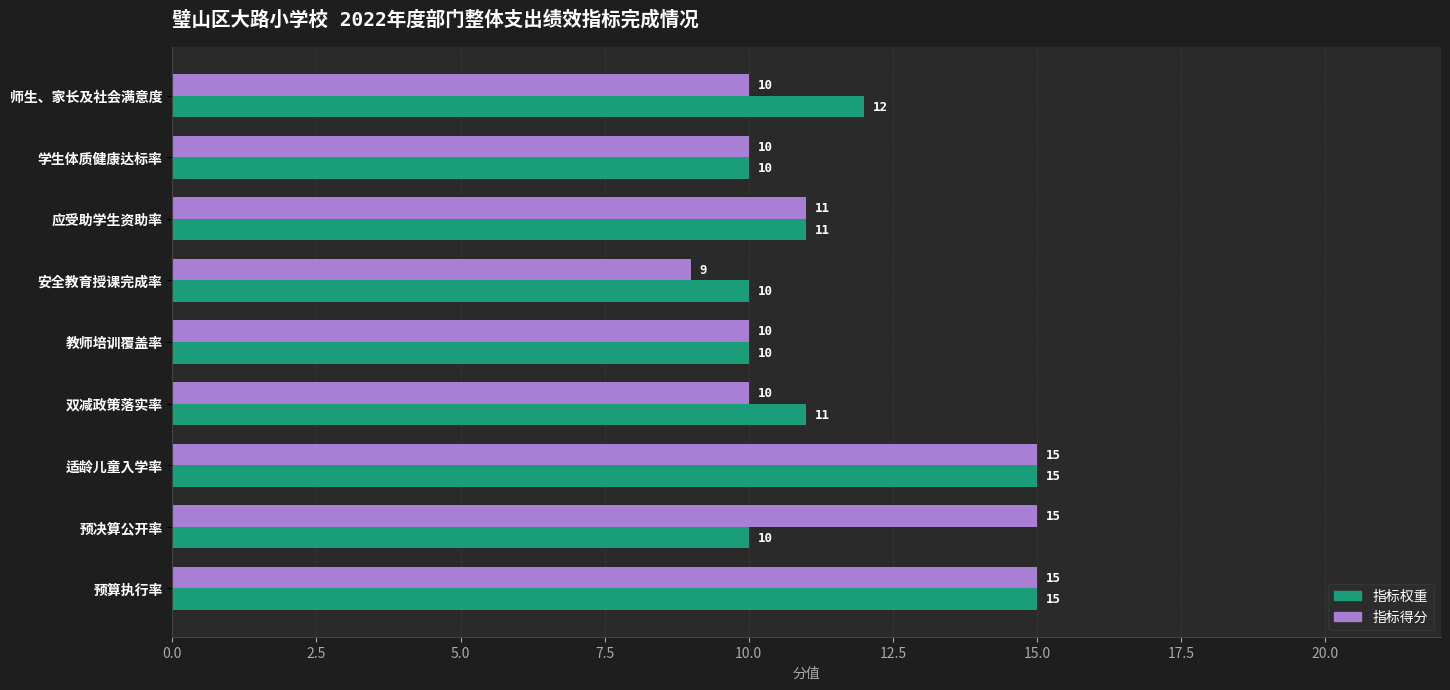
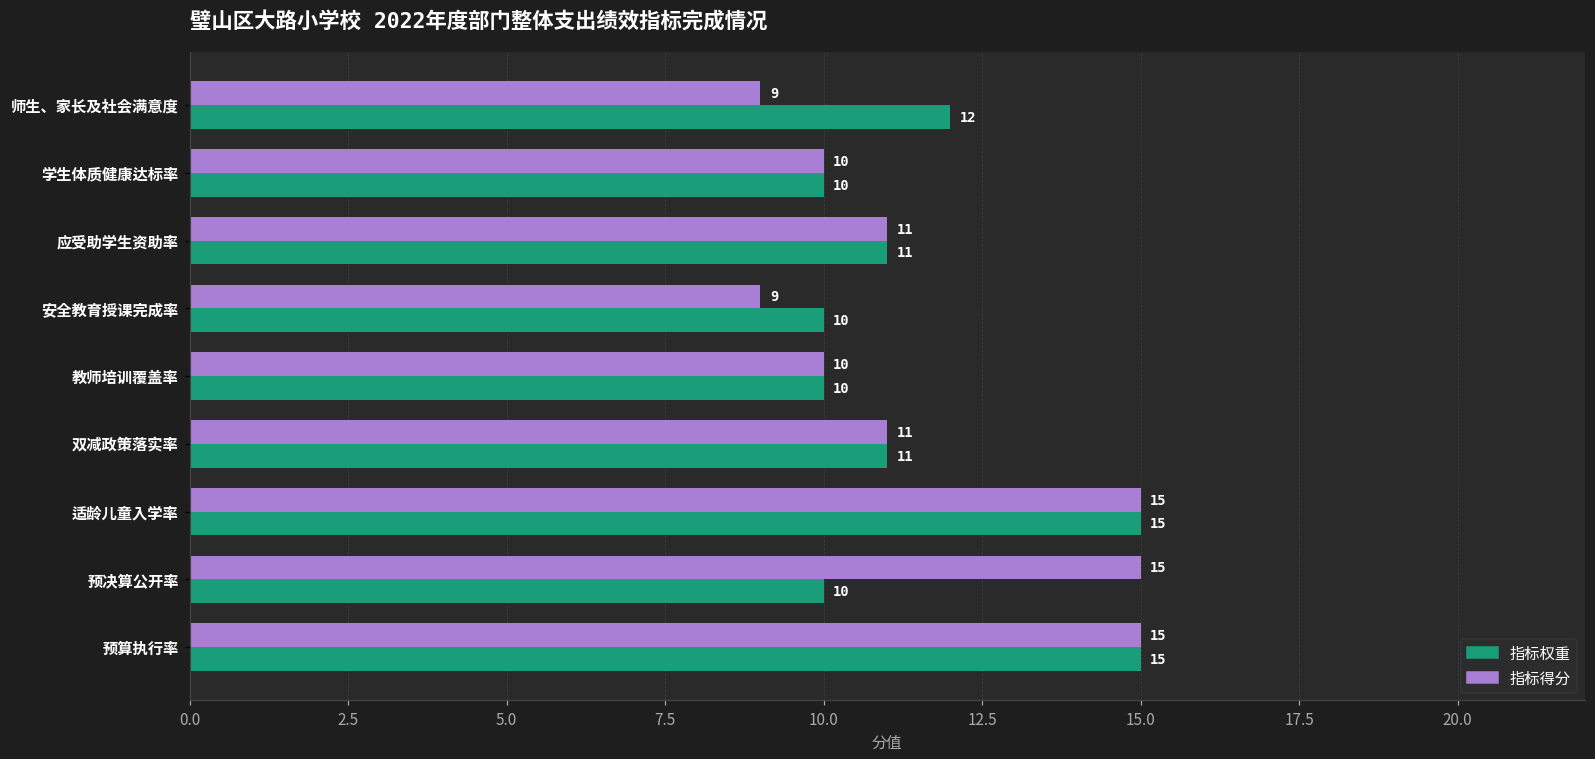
指标得分, 师生、家长及社会满意度: 10 -> 9
指标得分, 双减政策落实率: 10 -> 11
